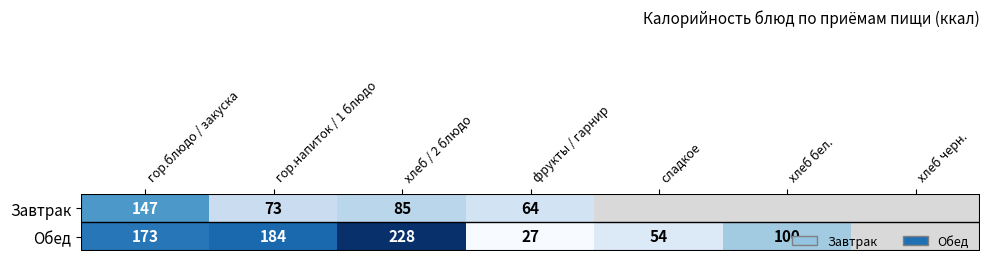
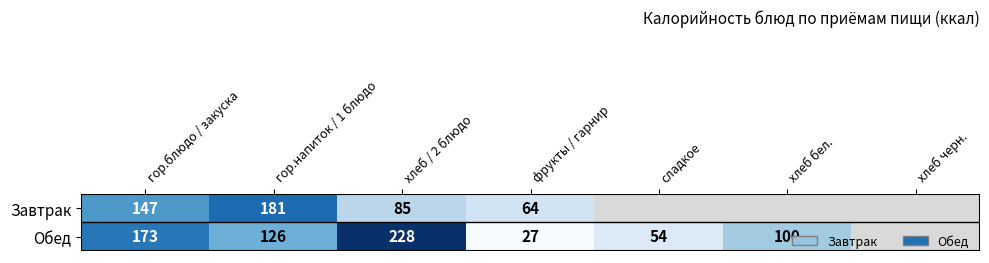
Завтрак, гор.напиток / 1 блюдо: 73 -> 181
Обед, гор.напиток / 1 блюдо: 184 -> 126
